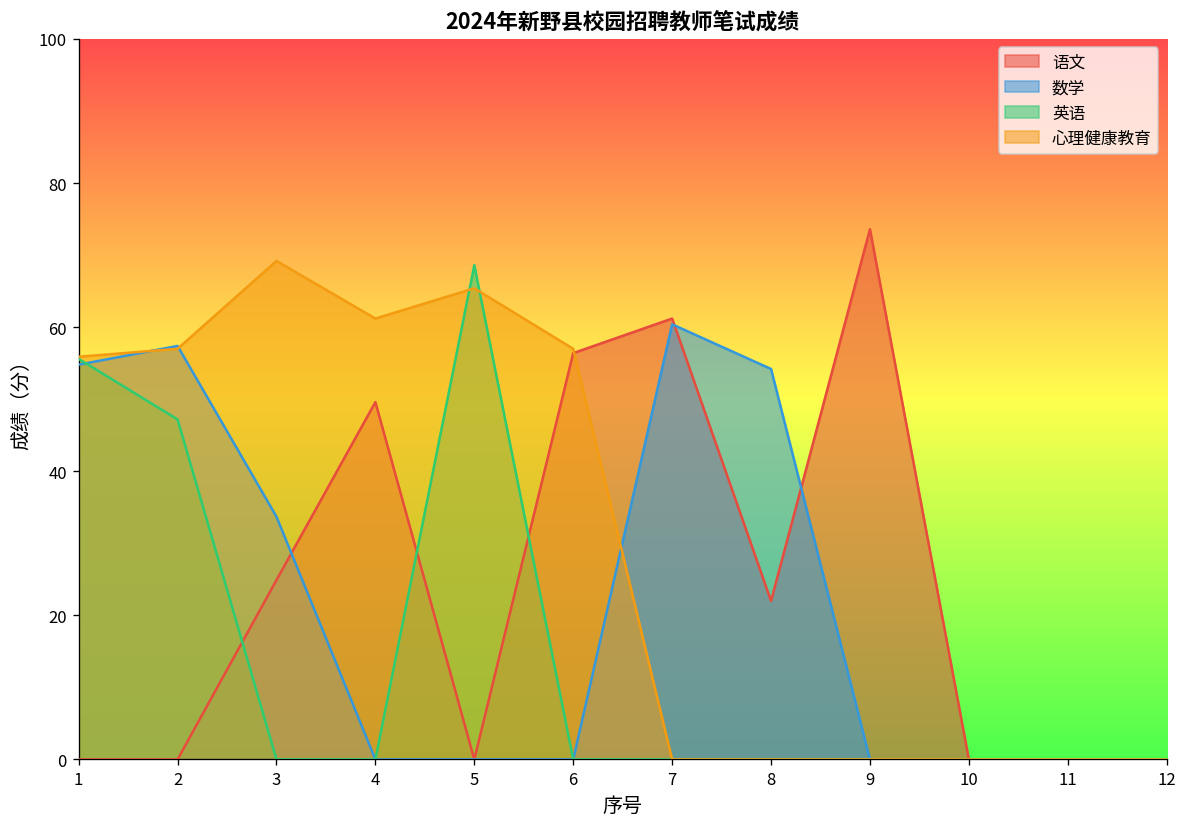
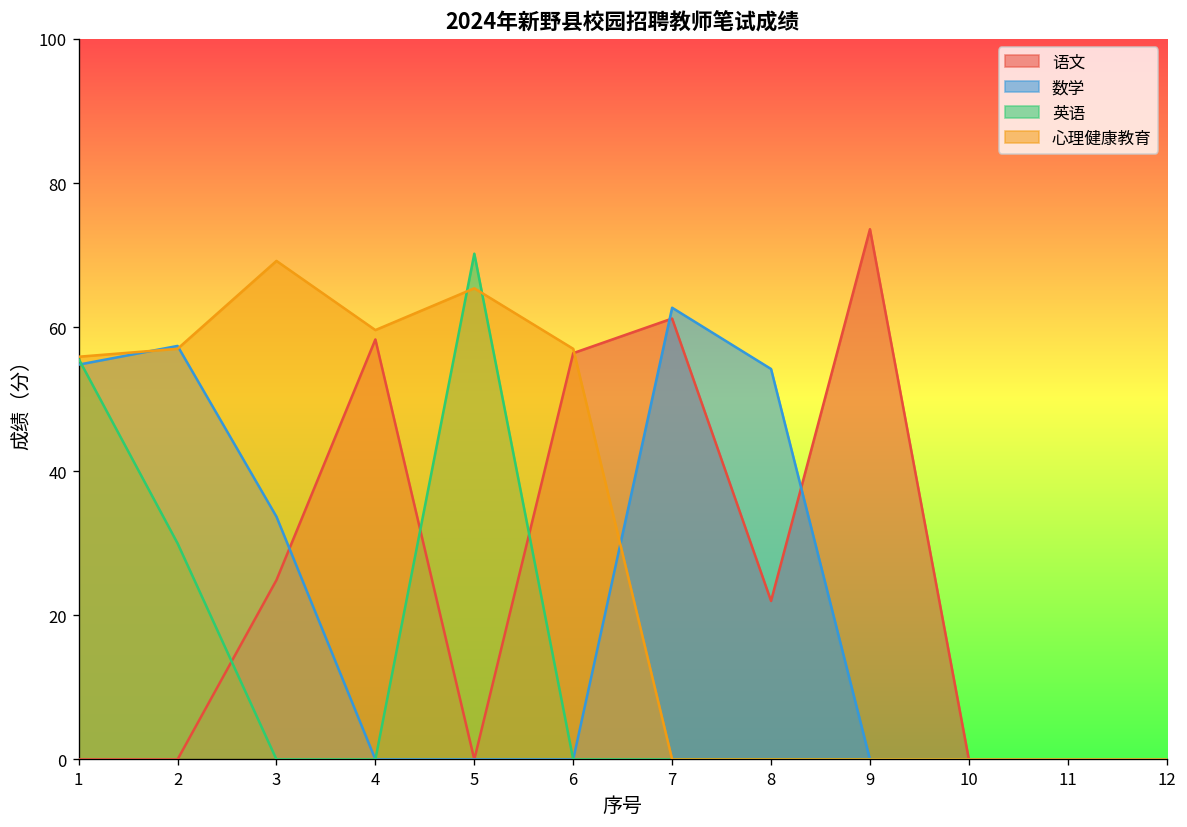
英语, 2: 47 -> 30
语文, 4: 50 -> 58
心理健康教育, 4: 61 -> 60
英语, 5: 69 -> 70
数学, 7: 60 -> 63
